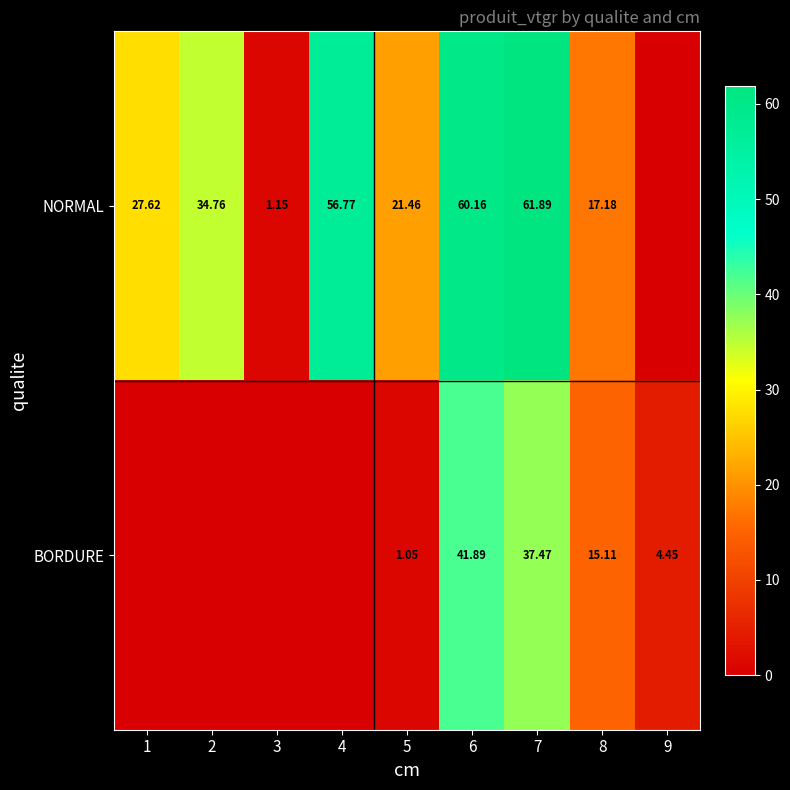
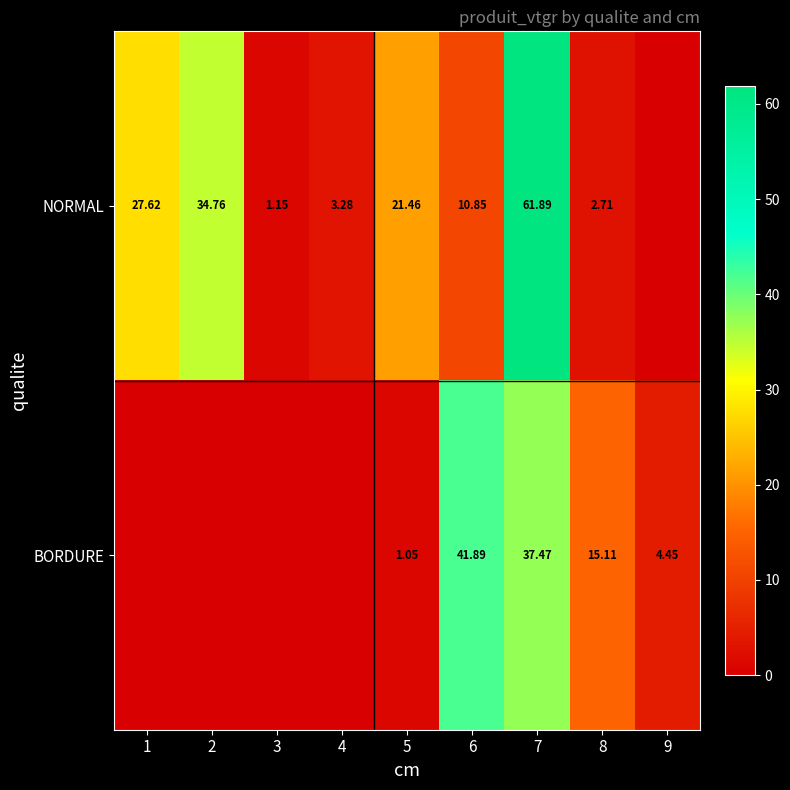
NORMAL, 4: 56.77 -> 3.28
NORMAL, 6: 60.16 -> 10.85
NORMAL, 8: 17.18 -> 2.71
